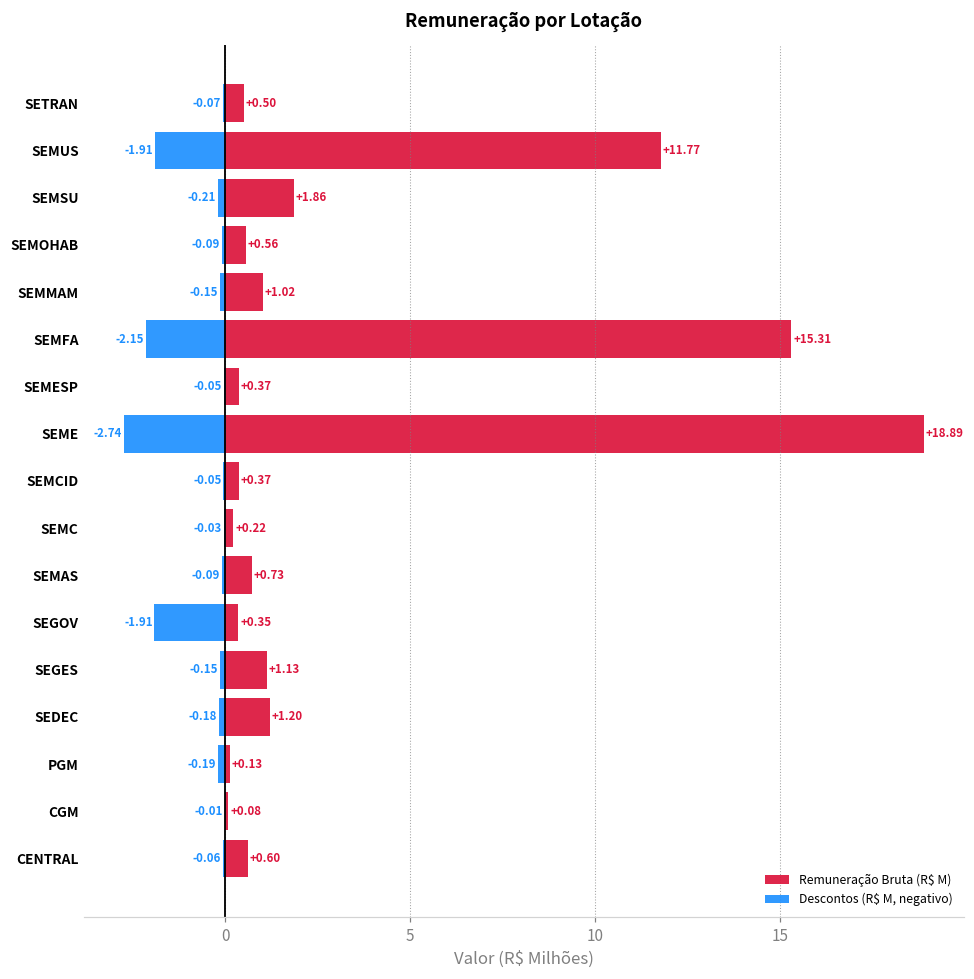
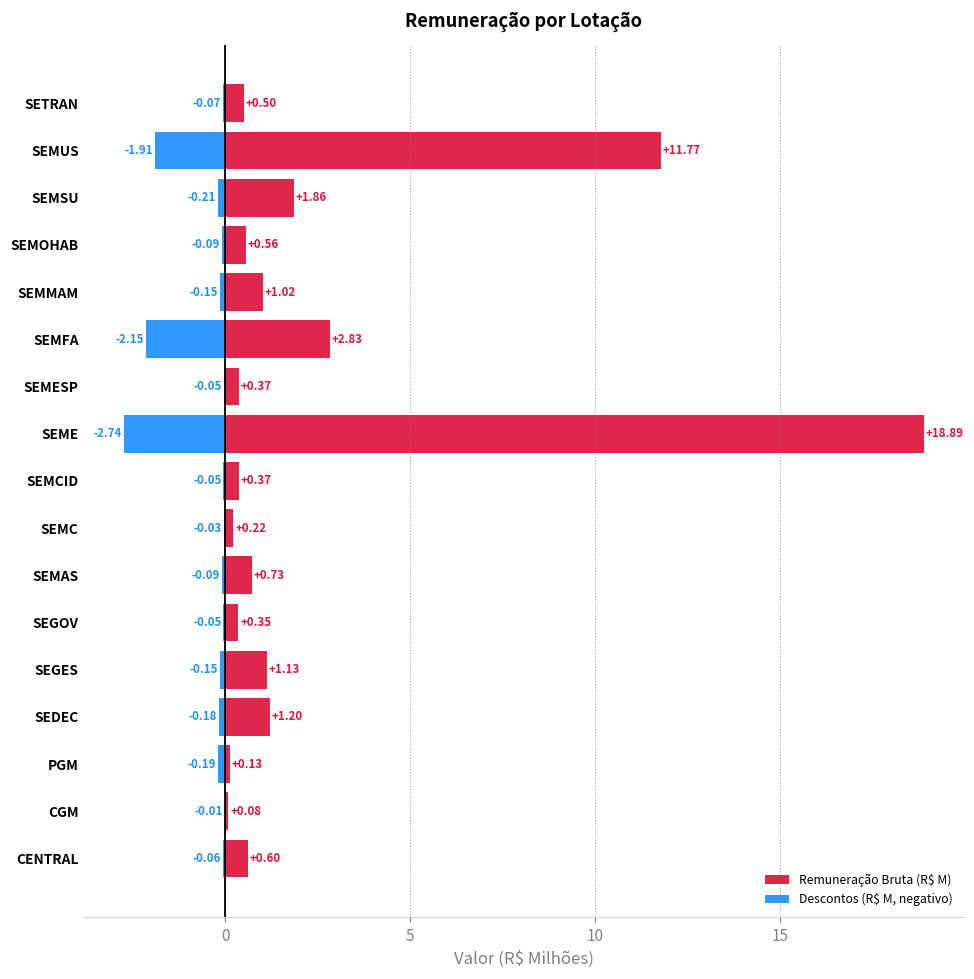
Remuneração Bruta (R$ M), SEMFA: +15.31 -> +2.83
Descontos (R$ M, negativo), SEGOV: -1.91 -> -0.05
